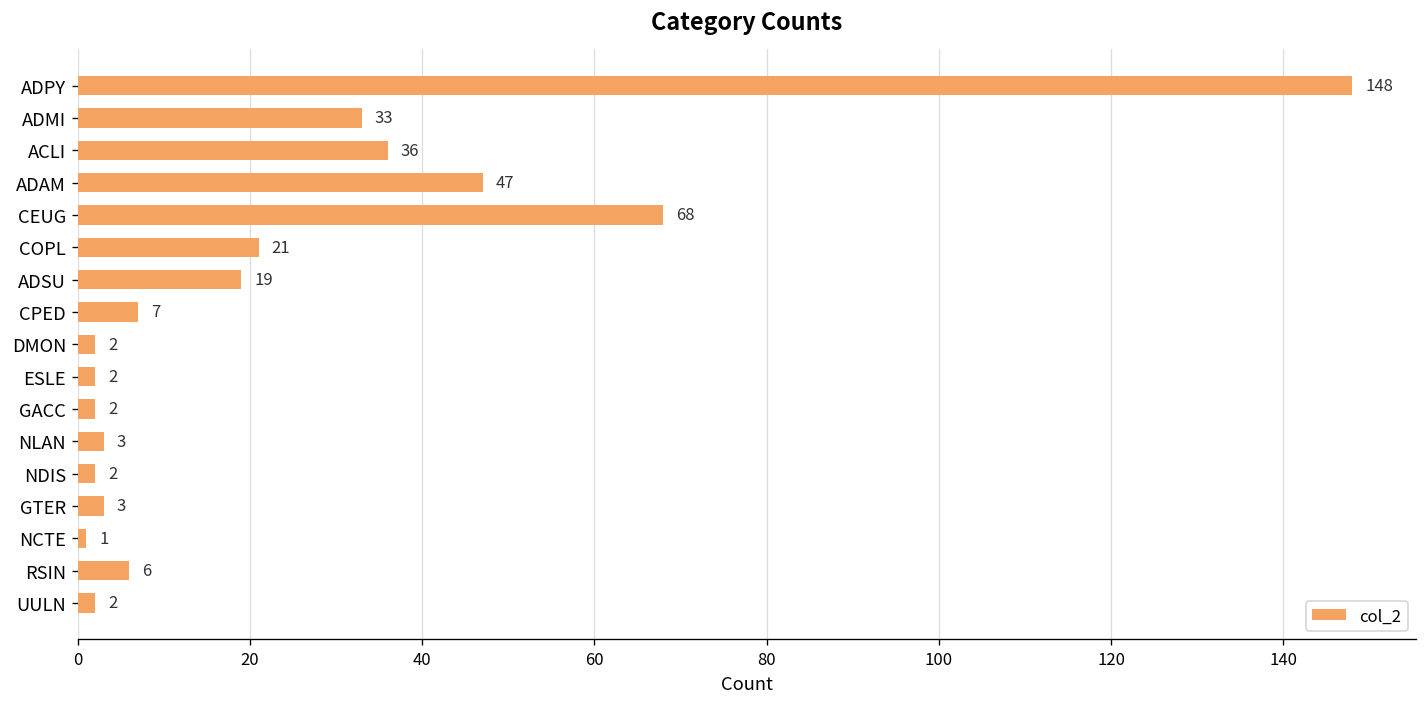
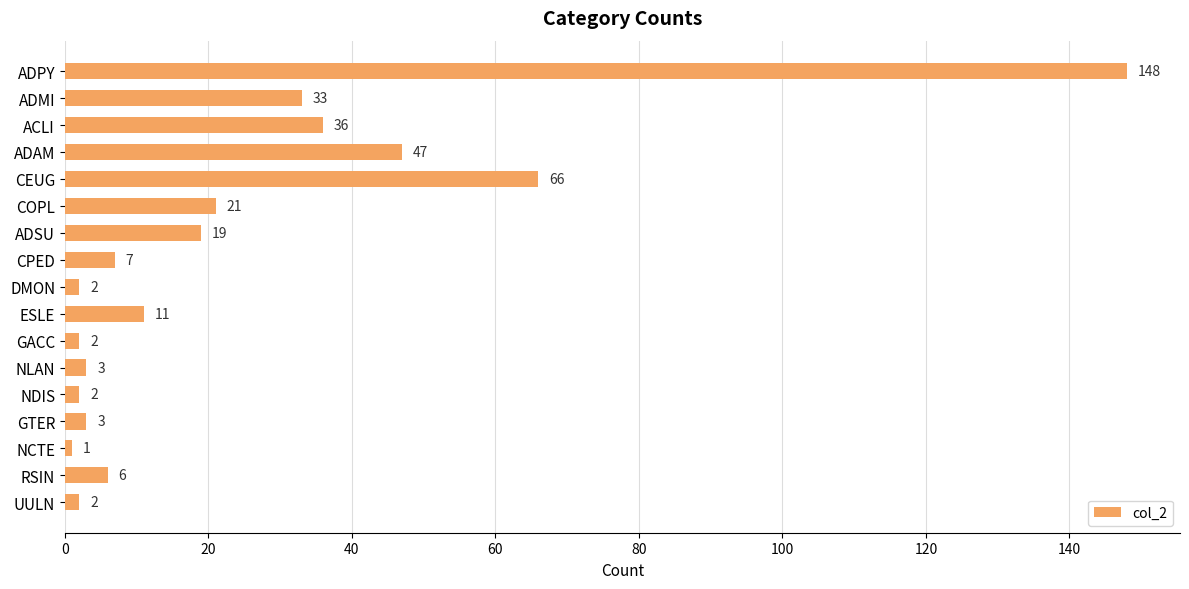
CEUG: 68 -> 66
ESLE: 2 -> 11
